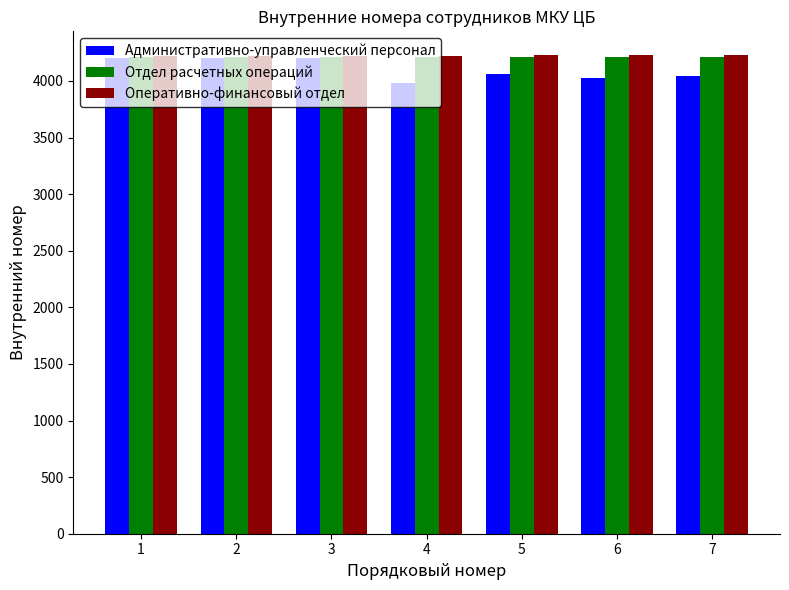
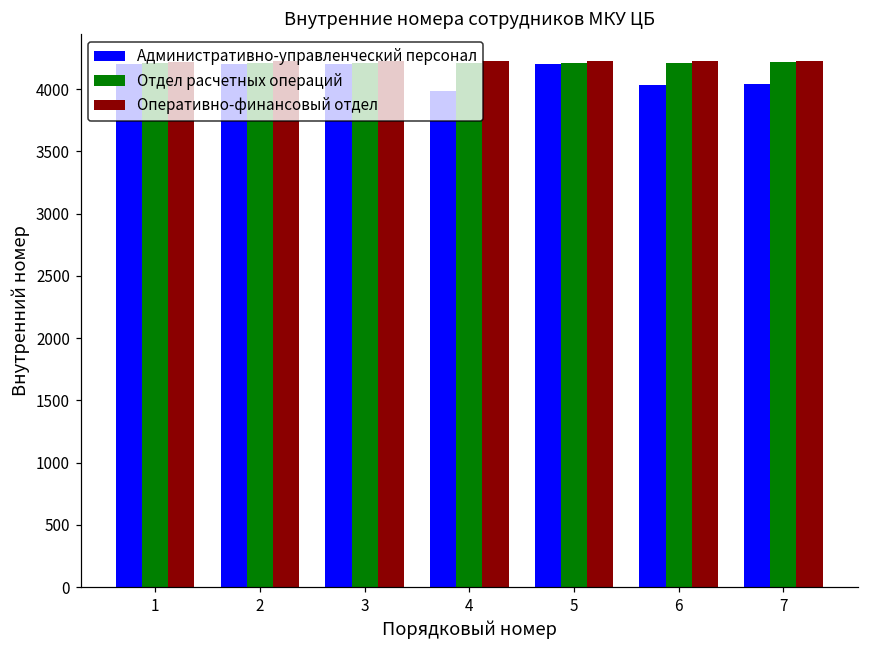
Административно-управленческий персонал, 5: 4060 -> 4210
